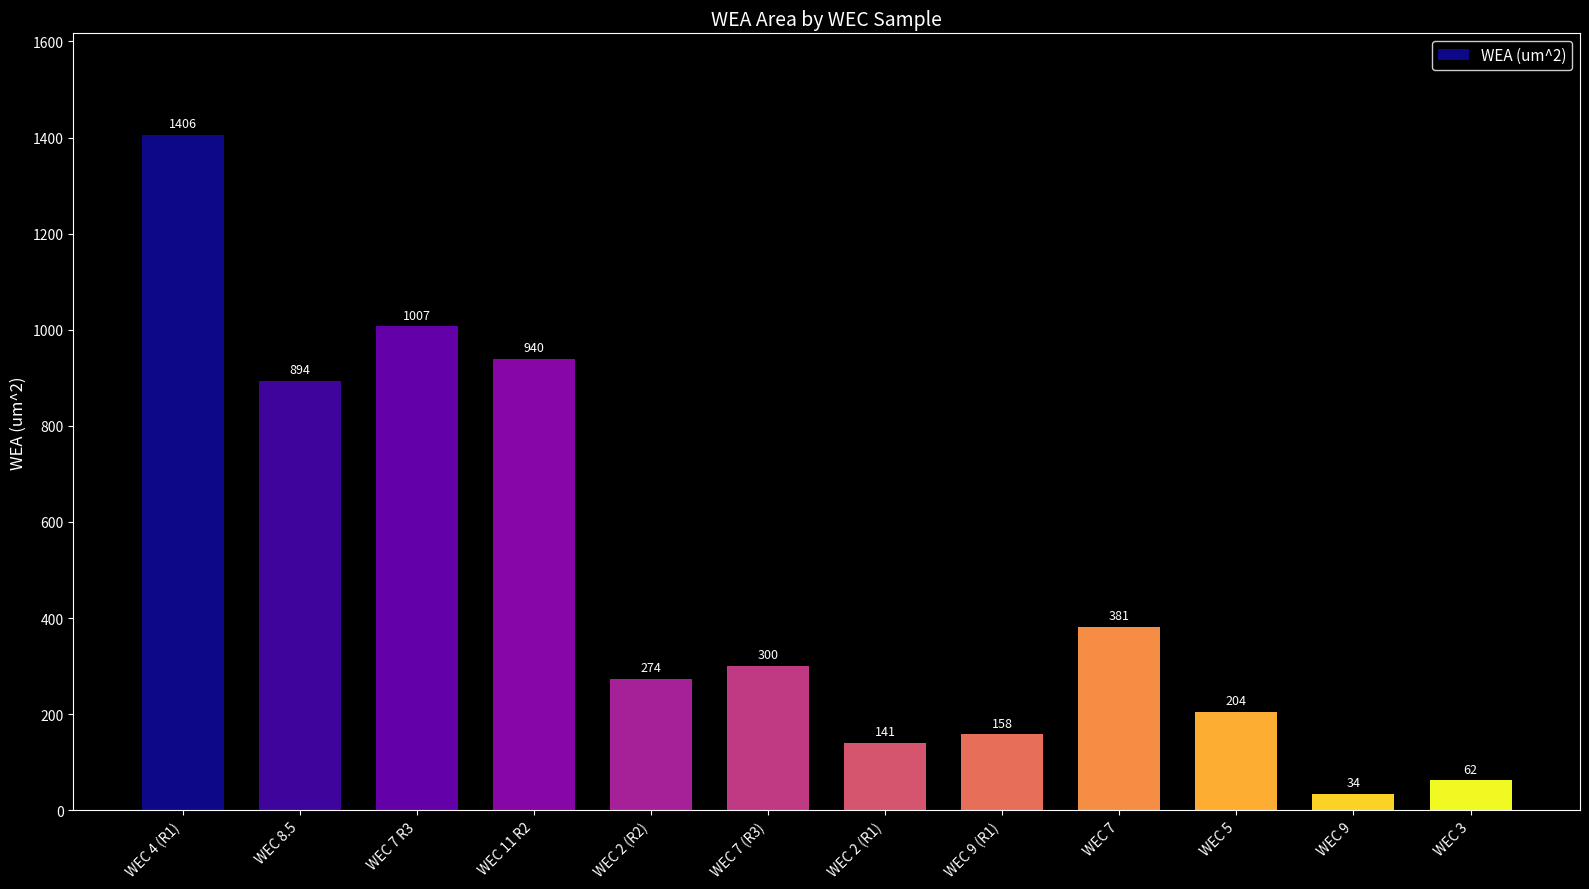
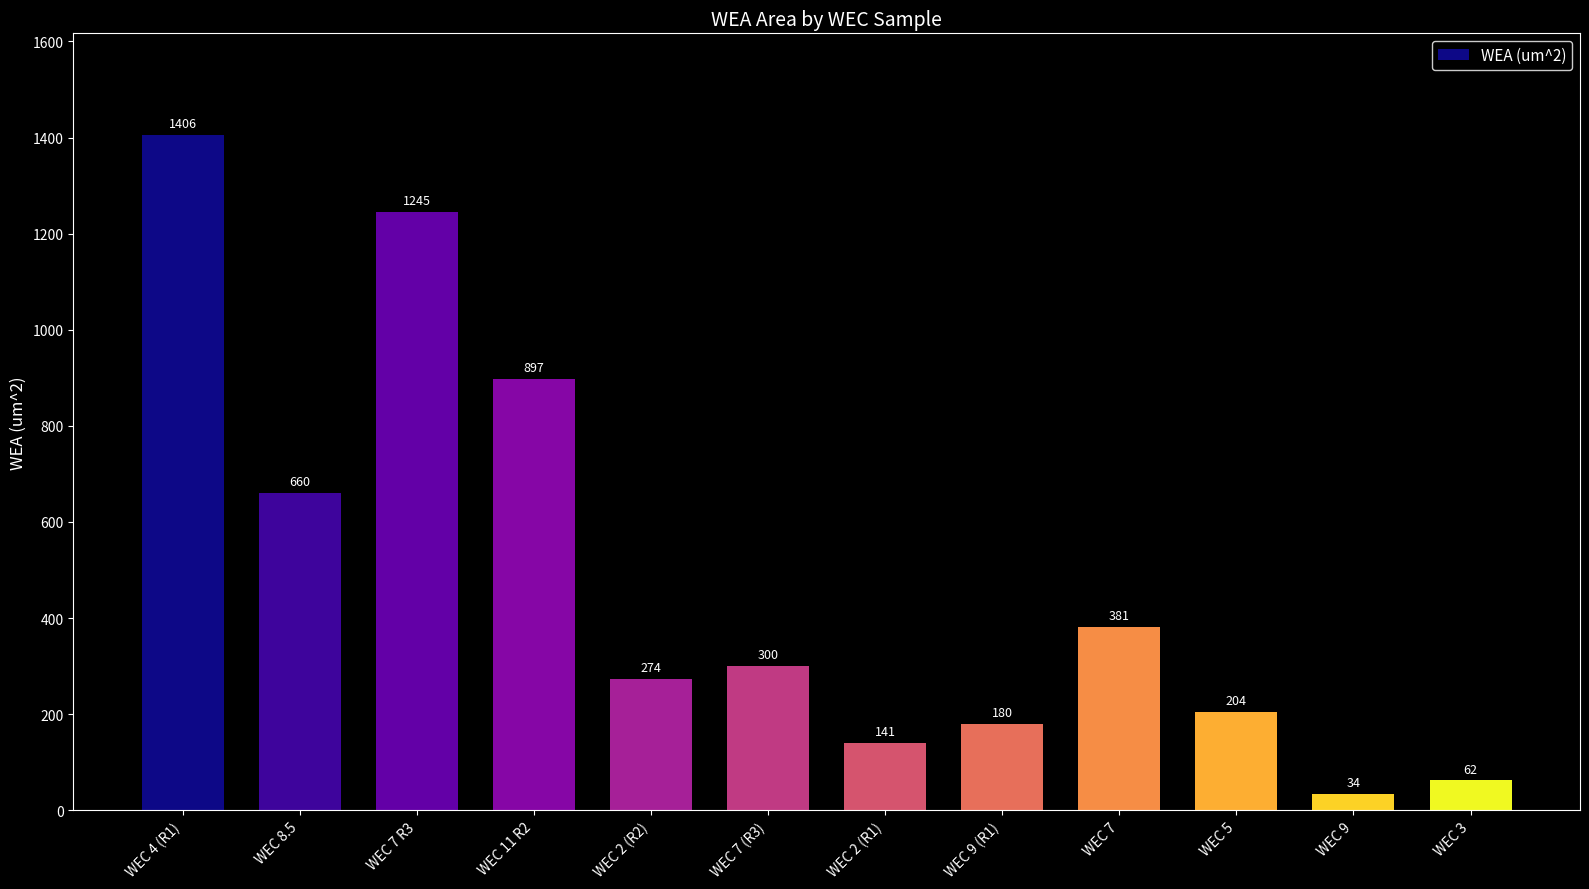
WEC 8.5: 894 -> 660
WEC 7 R3: 1007 -> 1245
WEC 11 R2: 940 -> 897
WEC 9 (R1): 158 -> 180
